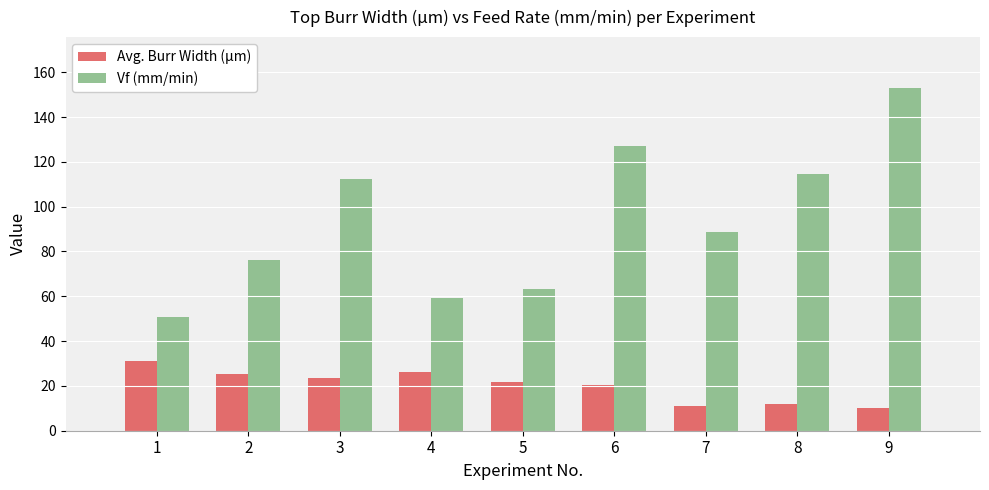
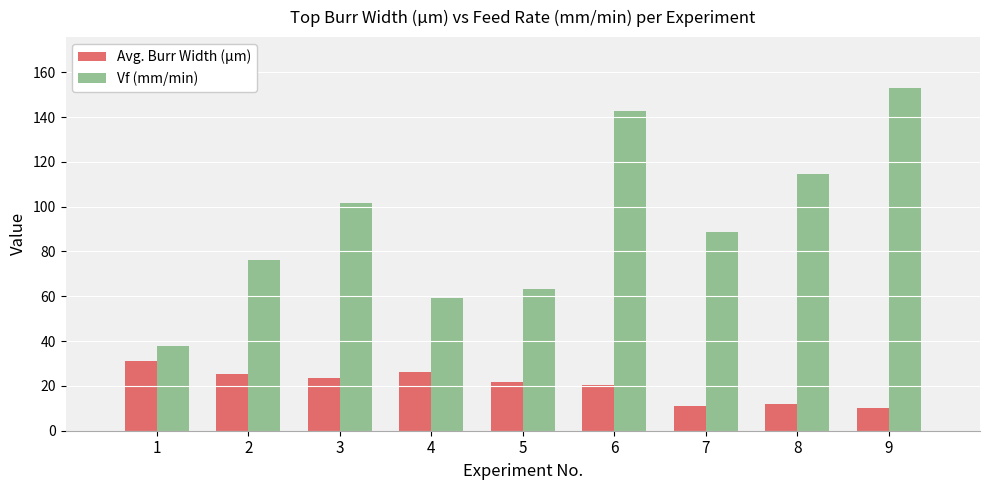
Vf (mm/min), 1: 51 -> 38
Vf (mm/min), 3: 112 -> 102
Vf (mm/min), 6: 127 -> 143
